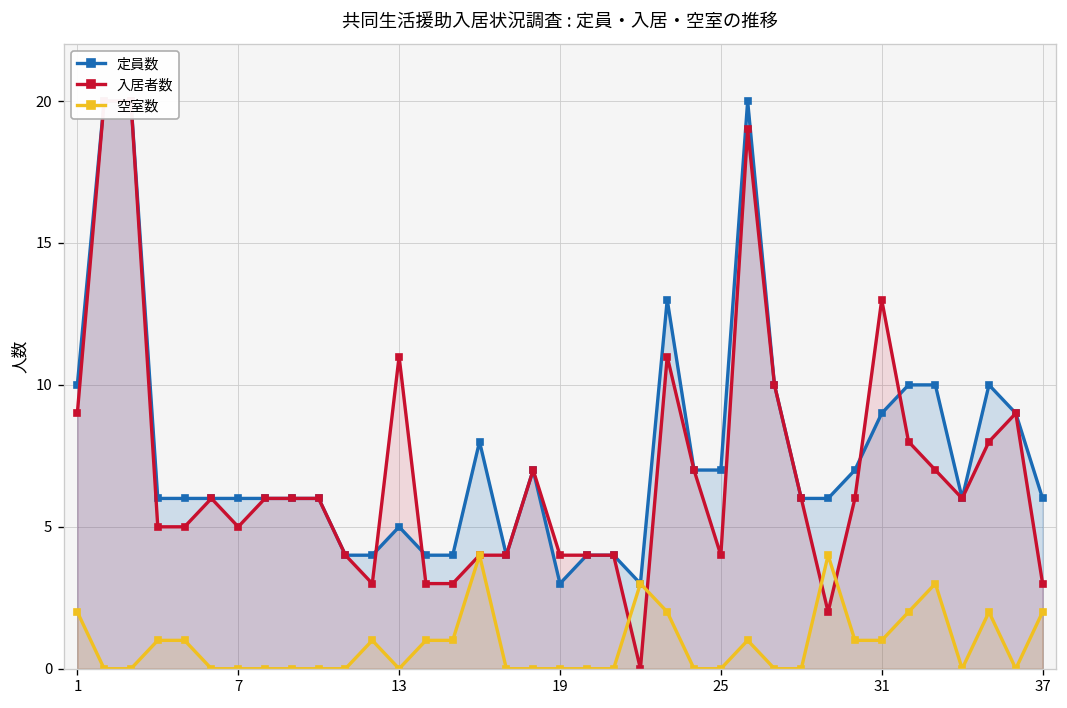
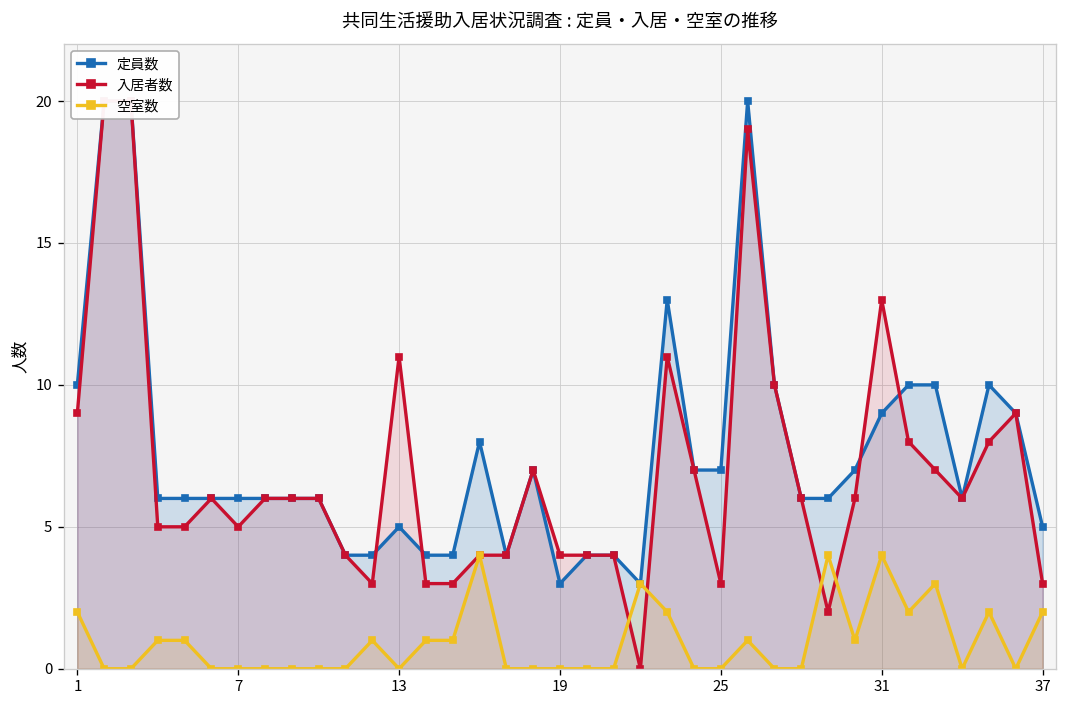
入居者数, 25: 4 -> 3
空室数, 31: 1 -> 4
定員数, 37: 6 -> 5
